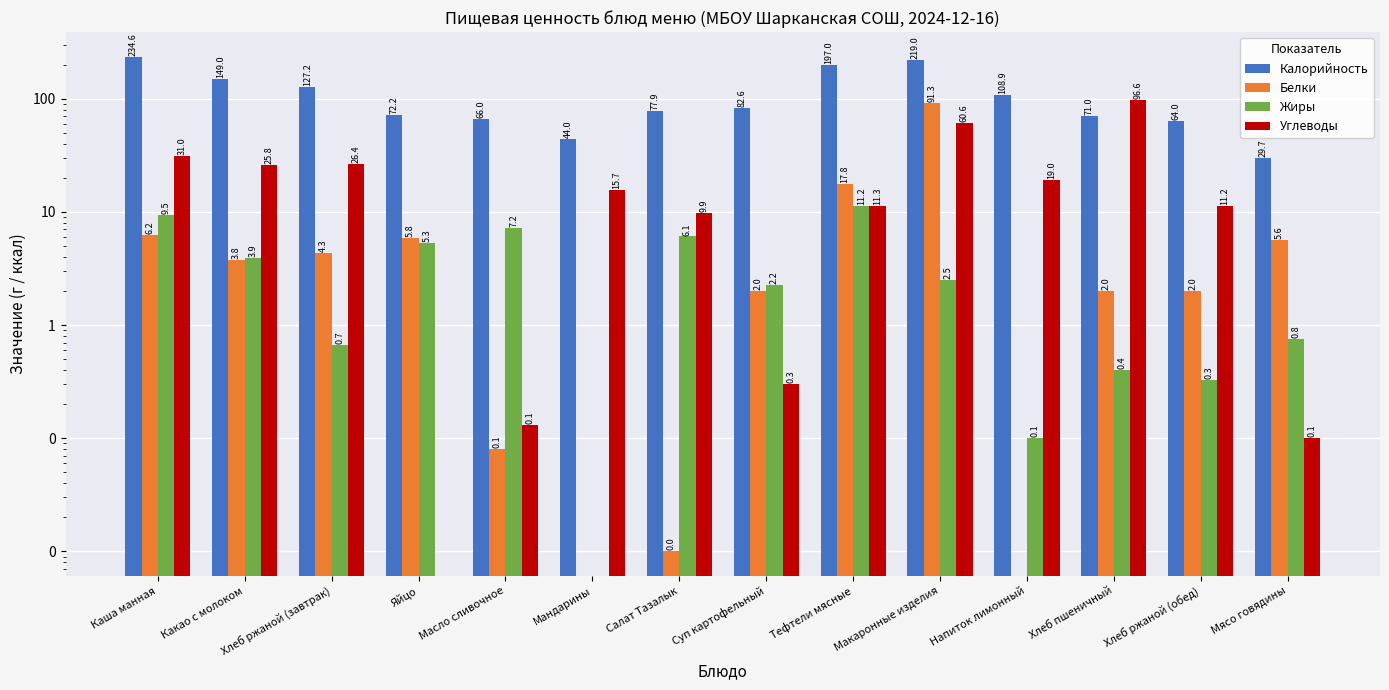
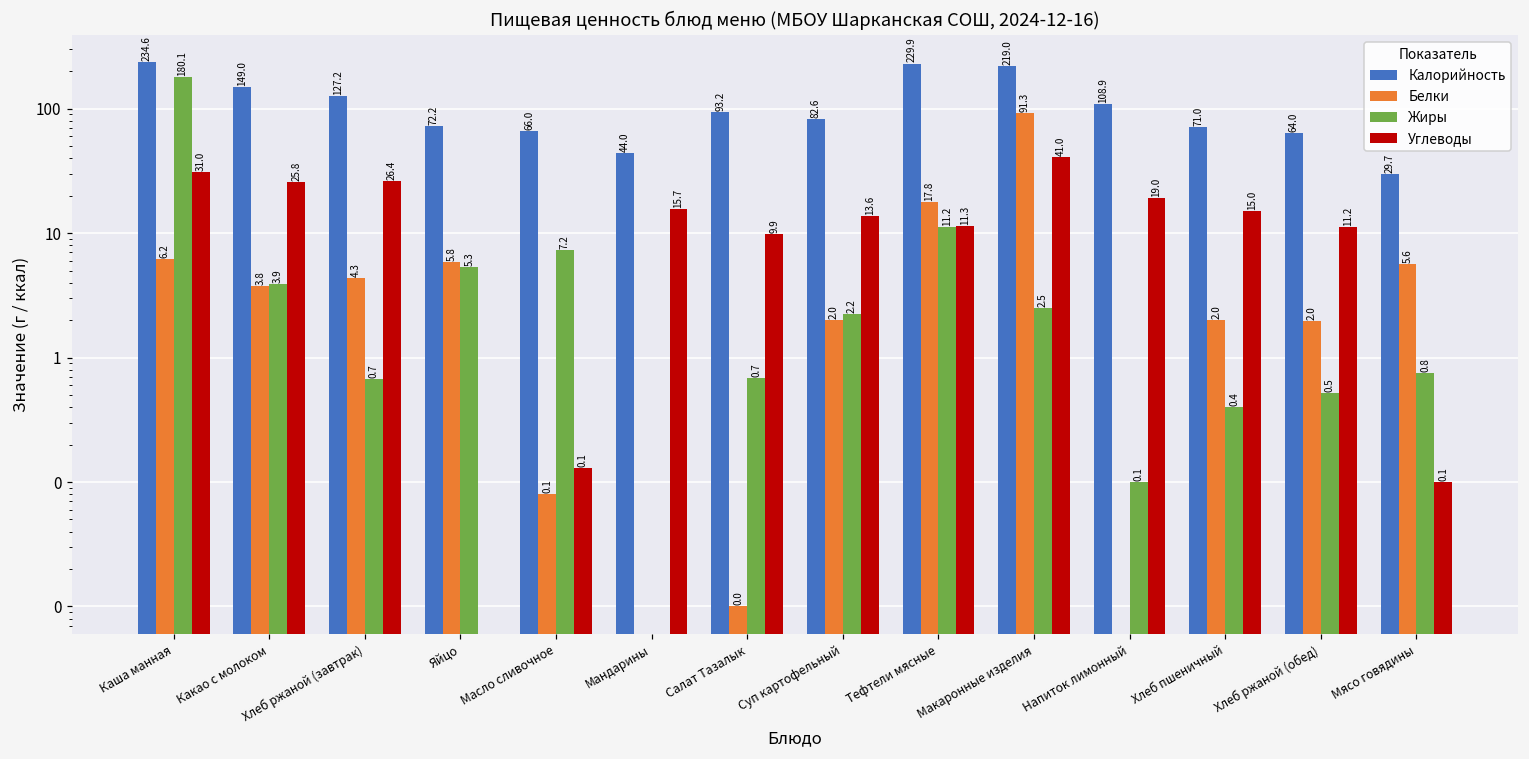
Жиры, Каша манная: 9.5 -> 180.1
Калорийность, Салат Тазалык: 77.9 -> 93.2
Жиры, Салат Тазалык: 6.1 -> 0.7
Углеводы, Суп картофельный: 0.3 -> 13.6
Калорийность, Тефтели мясные: 197.0 -> 229.9
Углеводы, Макаронные изделия: 60.6 -> 41.0
Углеводы, Хлеб пшеничный: 96.6 -> 15.0
Жиры, Хлеб ржаной (обед): 0.3 -> 0.5
